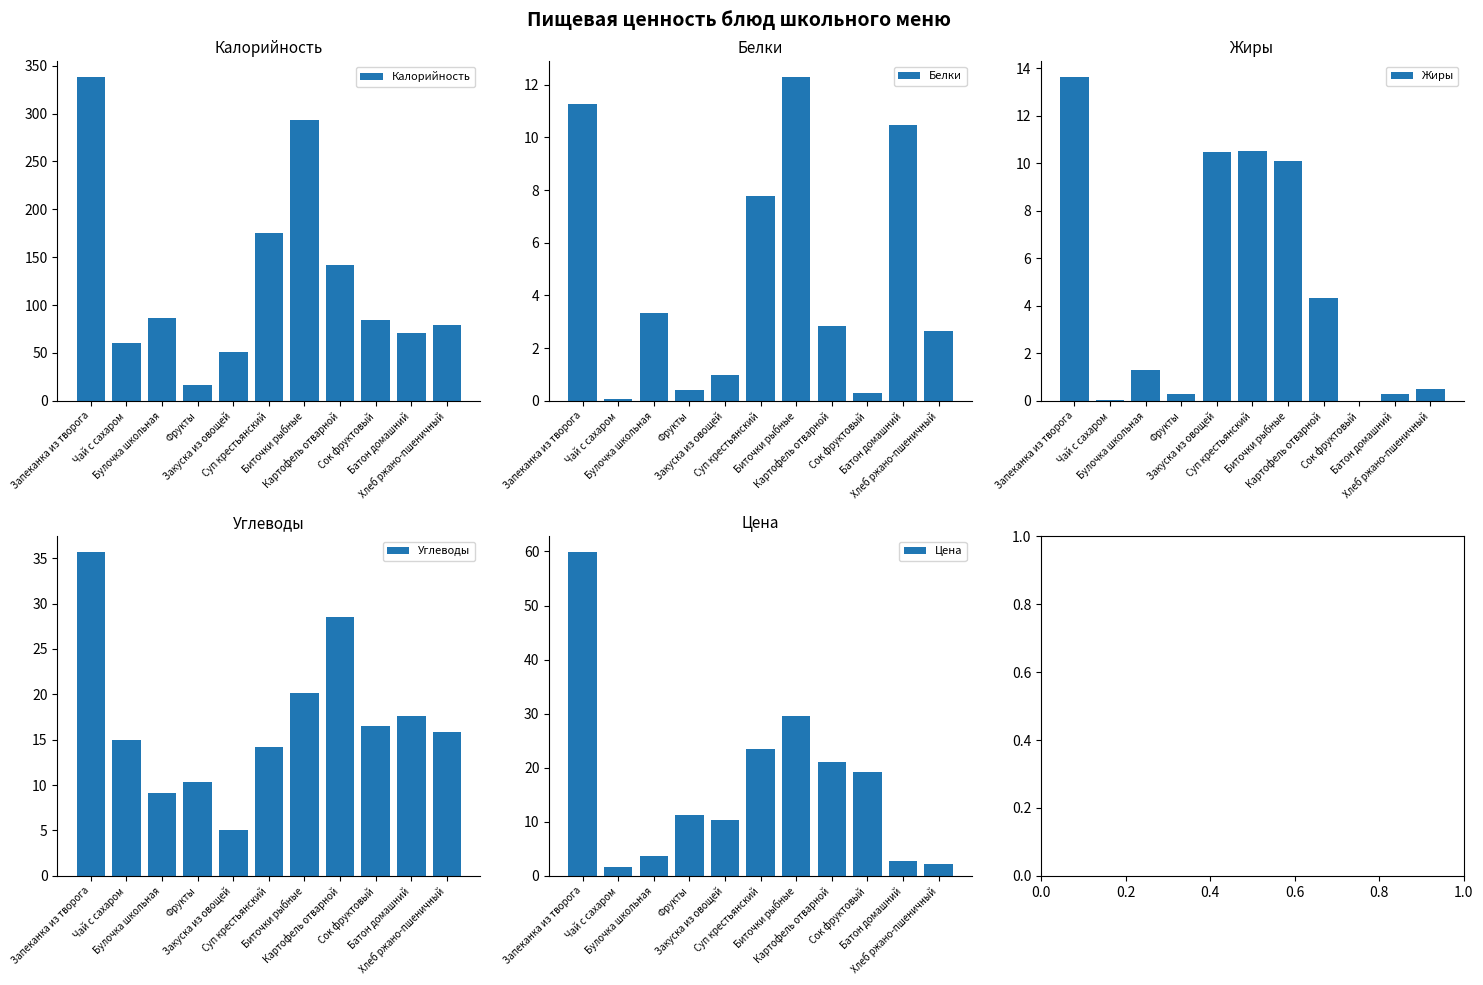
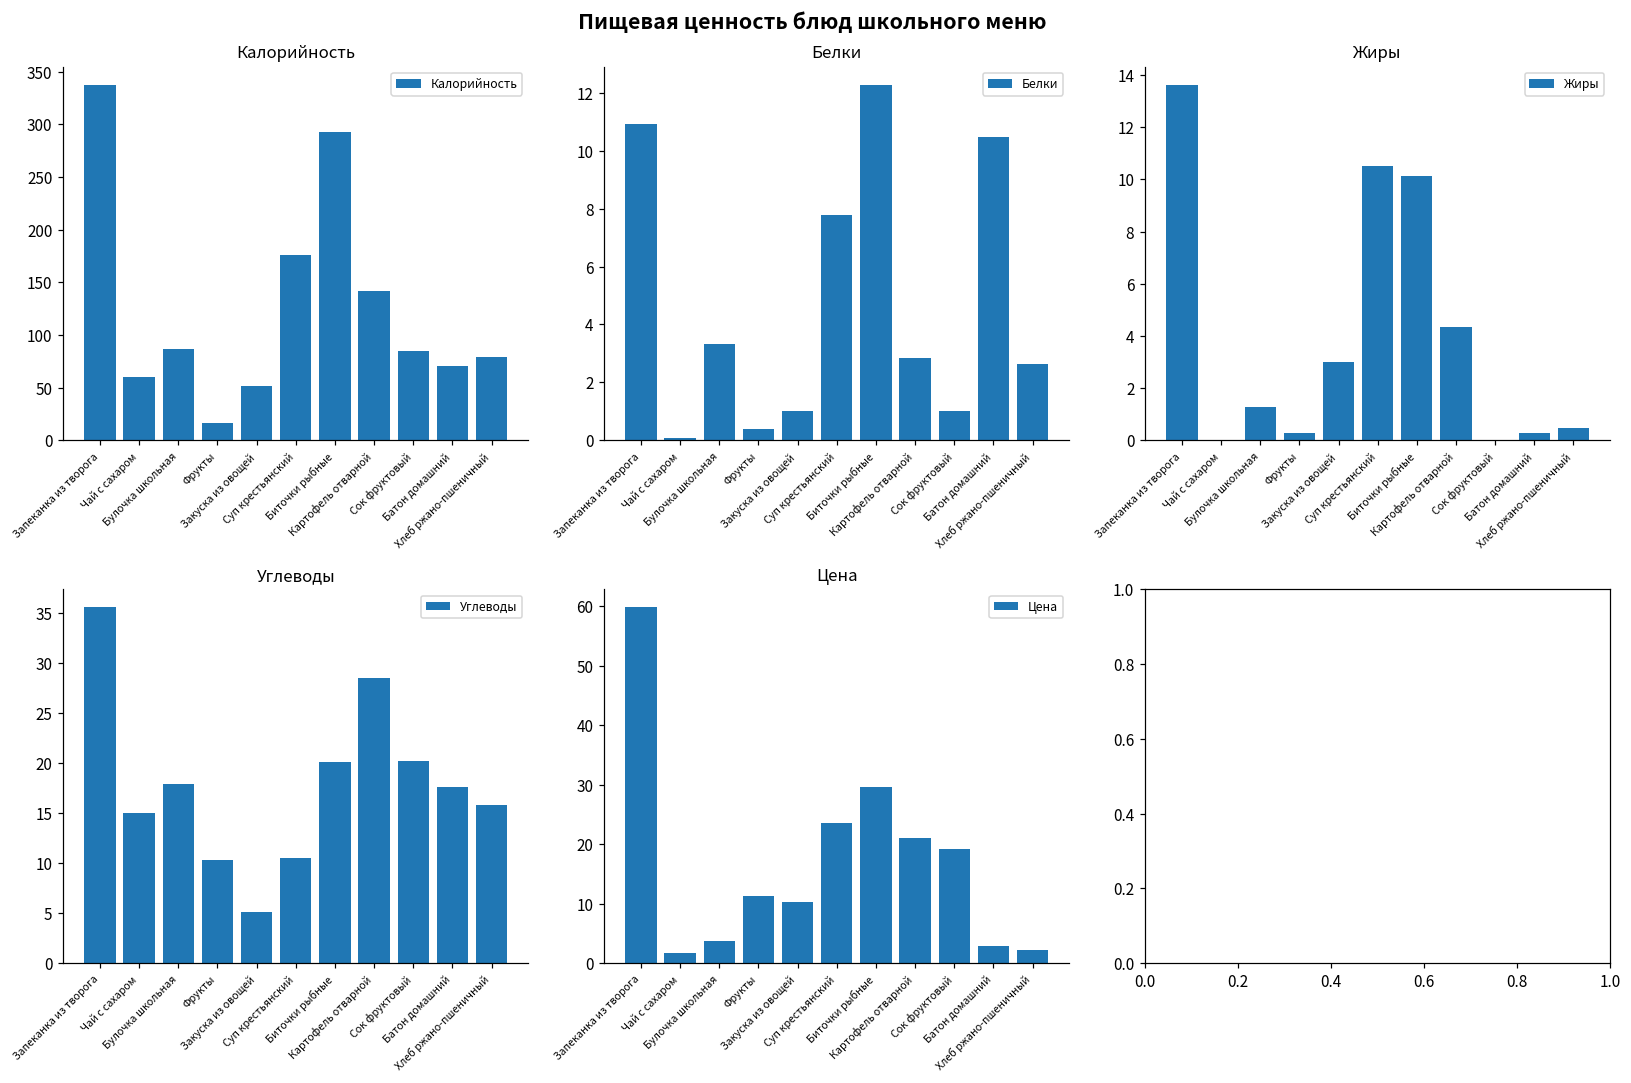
Белки, Запеканка из творога: 11.3 -> 10.9
Белки, Сок фруктовый: 0.3 -> 1.0
Жиры, Закуска из овощей: 10.5 -> 3.0
Углеводы, Булочка школьная: 9 -> 18
Углеводы, Суп крестьянский: 14 -> 11
Углеводы, Сок фруктовый: 17 -> 20
